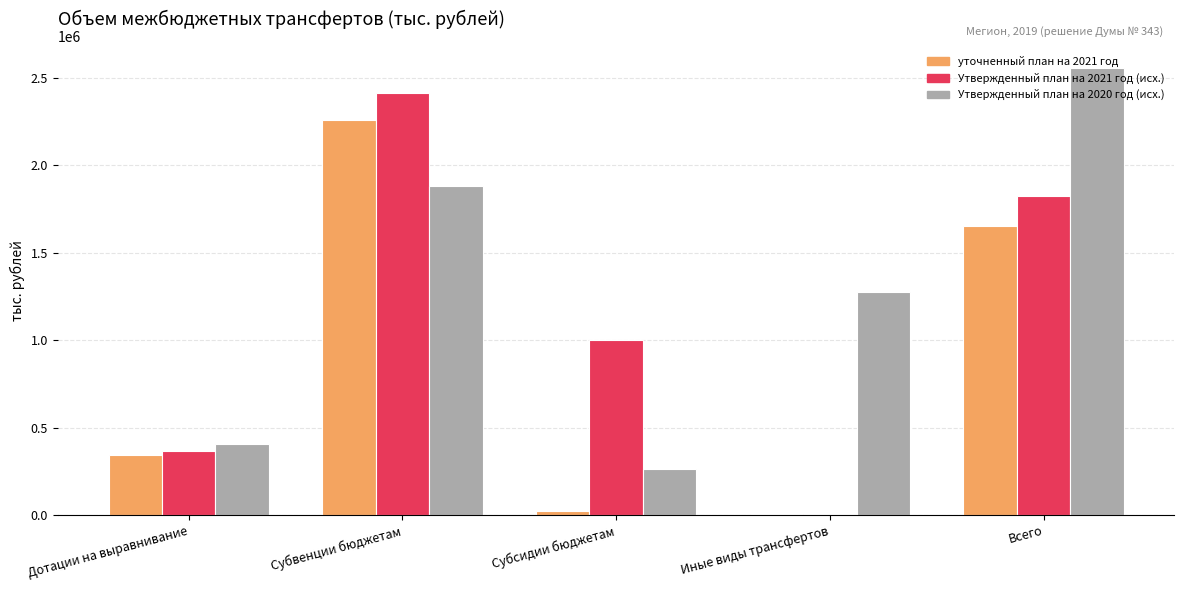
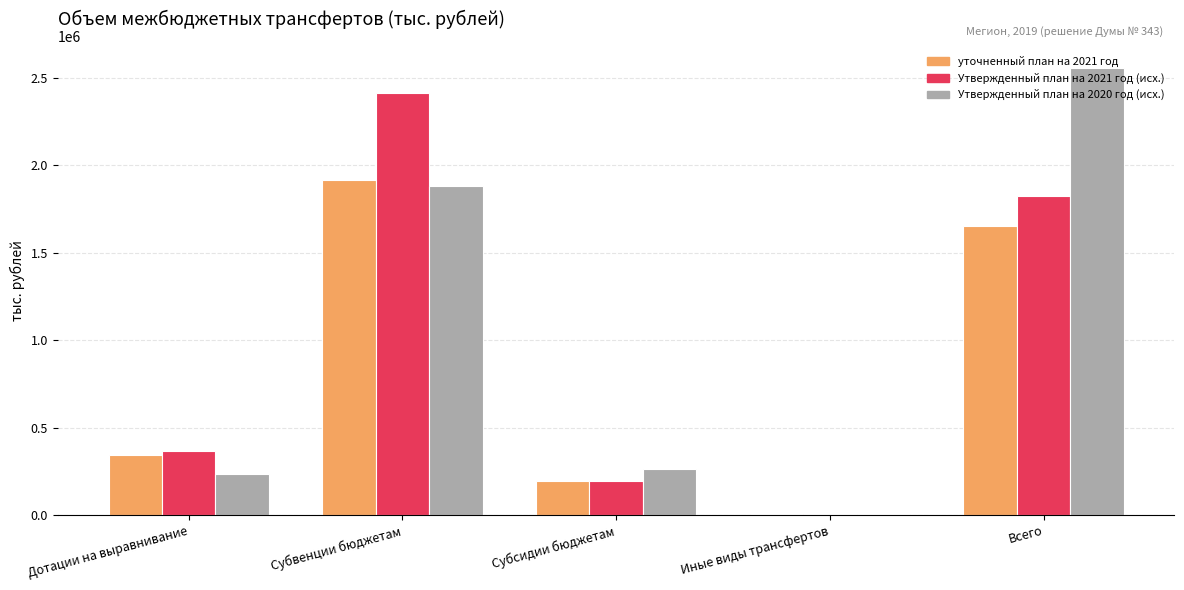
Утвержденный план на 2020 год (исх.), Дотации на выравнивание: 410000 -> 230000
уточненный план на 2021 год, Субвенции бюджетам: 2260000 -> 1920000
уточненный план на 2021 год, Субсидии бюджетам: 30000 -> 190000
Утвержденный план на 2021 год (исх.), Субсидии бюджетам: 1000000 -> 190000
Утвержденный план на 2020 год (исх.), Иные виды трансфертов: 1280000 -> 0
